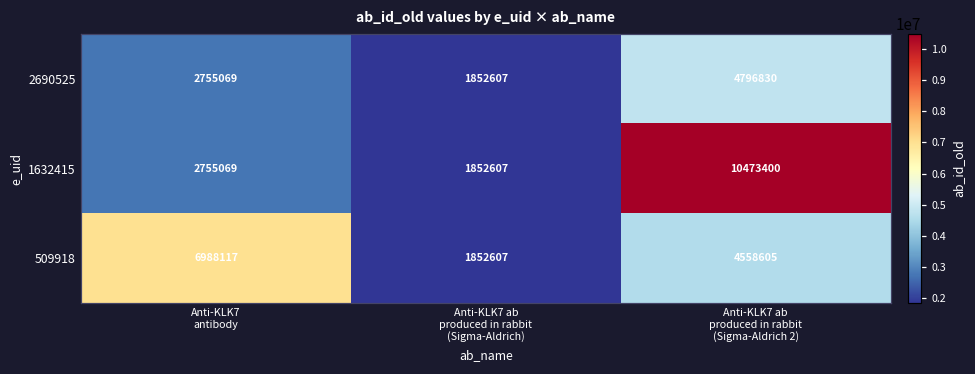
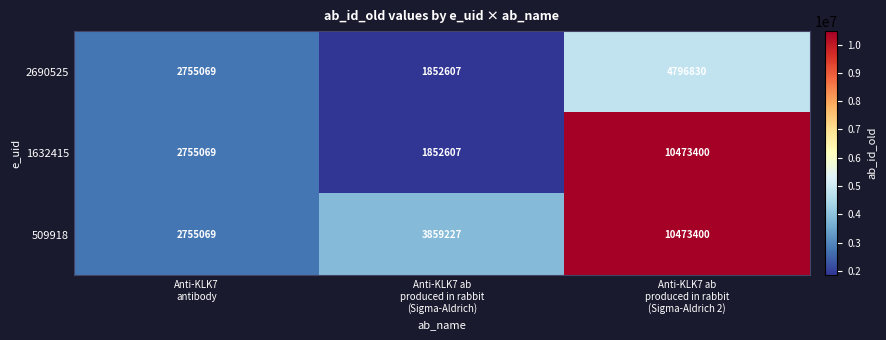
509918, Anti-KLK7 antibody: 6988117 -> 2755069
509918, Anti-KLK7 ab produced in rabbit (Sigma-Aldrich): 1852607 -> 3859227
509918, Anti-KLK7 ab produced in rabbit (Sigma-Aldrich 2): 4558605 -> 10473400
